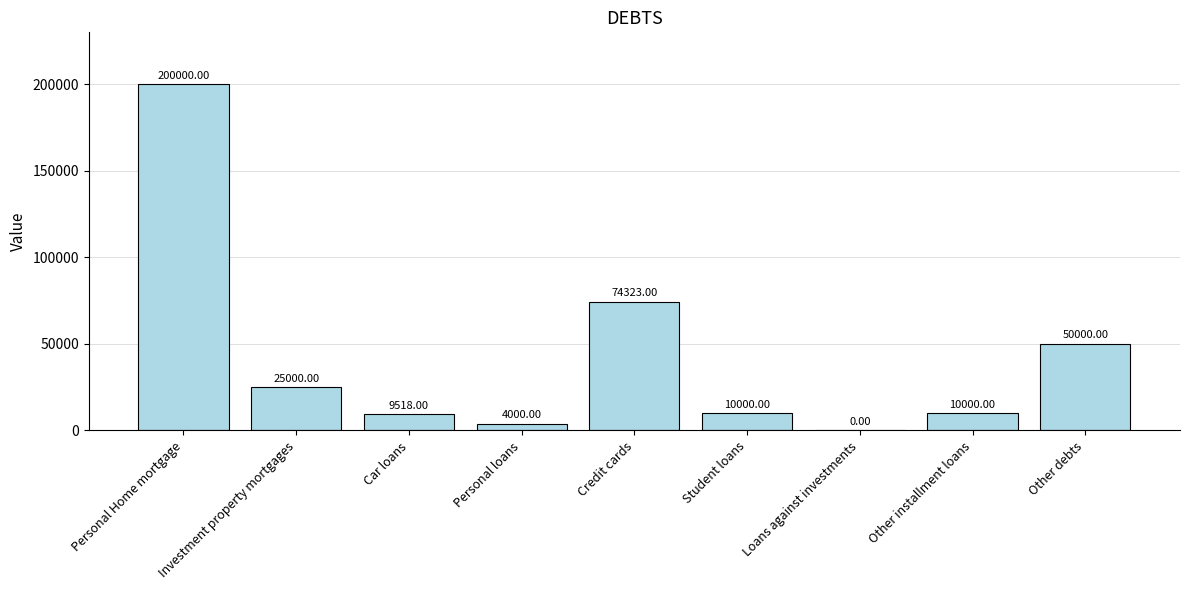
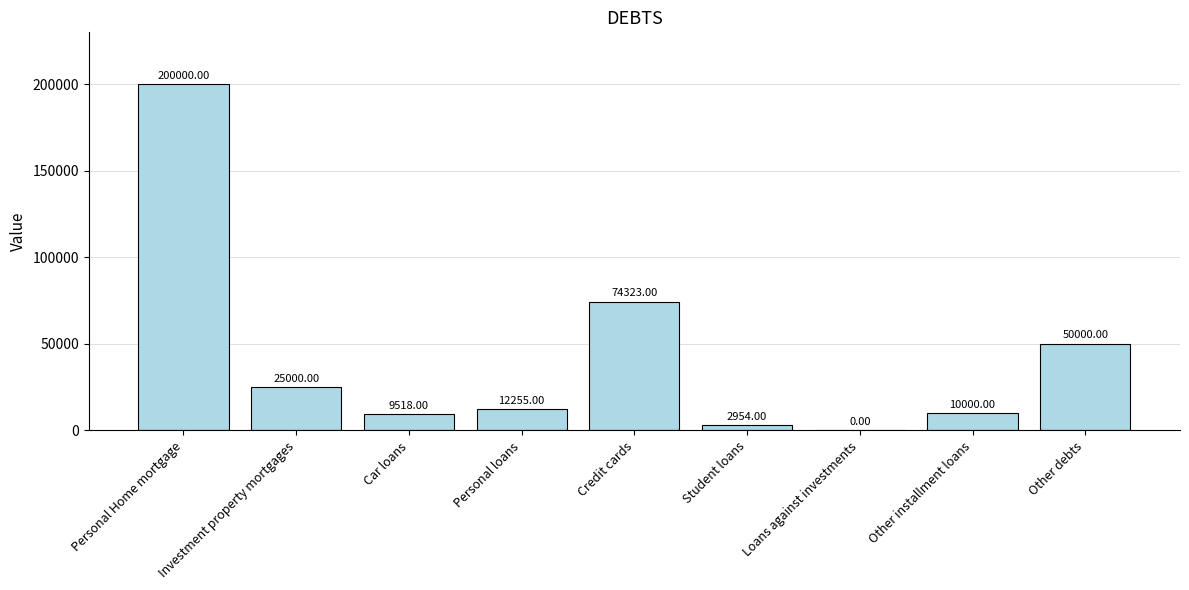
Personal loans: 4000.00 -> 12255.00
Student loans: 10000.00 -> 2954.00
